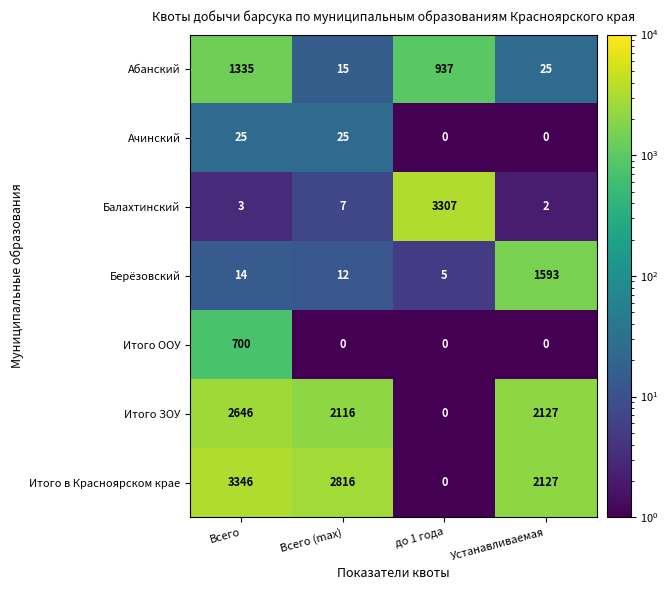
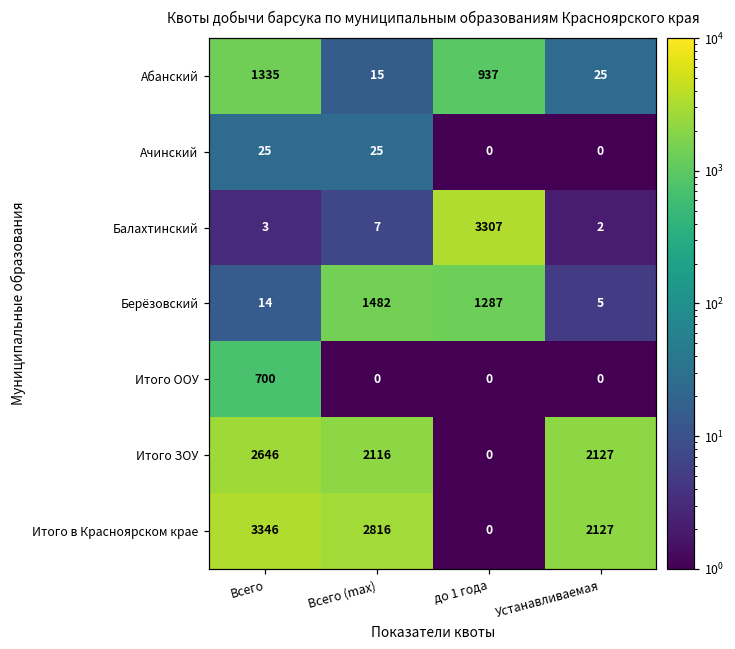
Берёзовский, Всего (max): 12 -> 1482
Берёзовский, до 1 года: 5 -> 1287
Берёзовский, Устанавливаемая: 1593 -> 5
